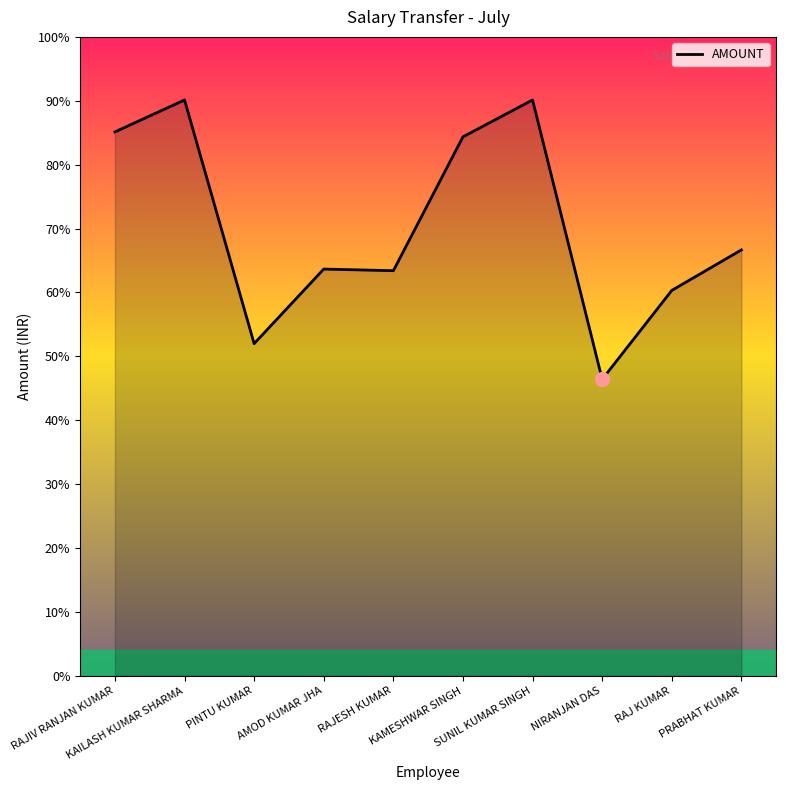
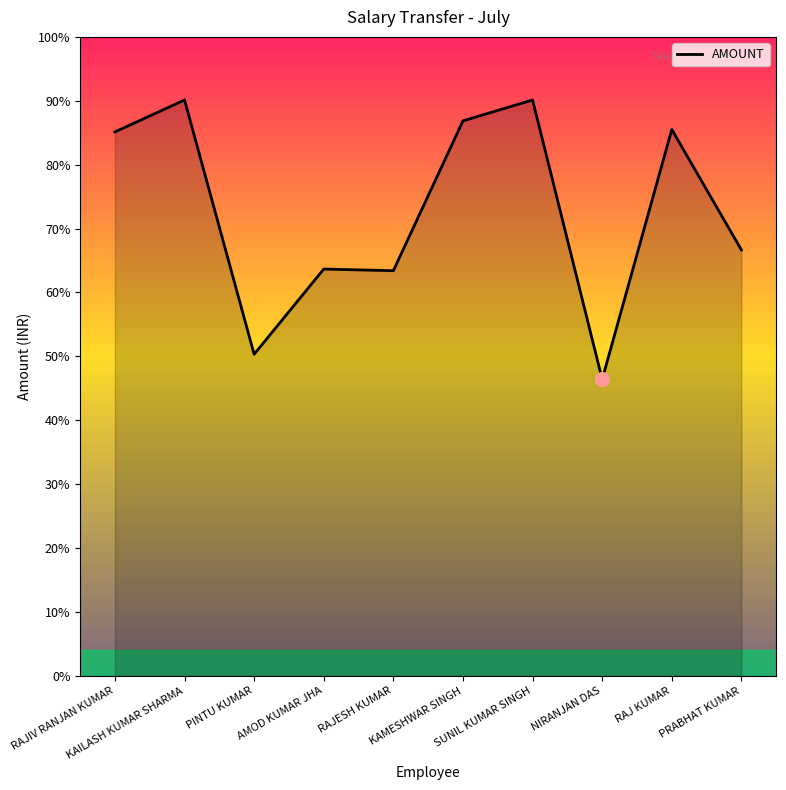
AMOUNT, PINTU KUMAR: 52% -> 50%
AMOUNT, KAMESHWAR SINGH: 84% -> 87%
AMOUNT, RAJ KUMAR: 60% -> 86%
